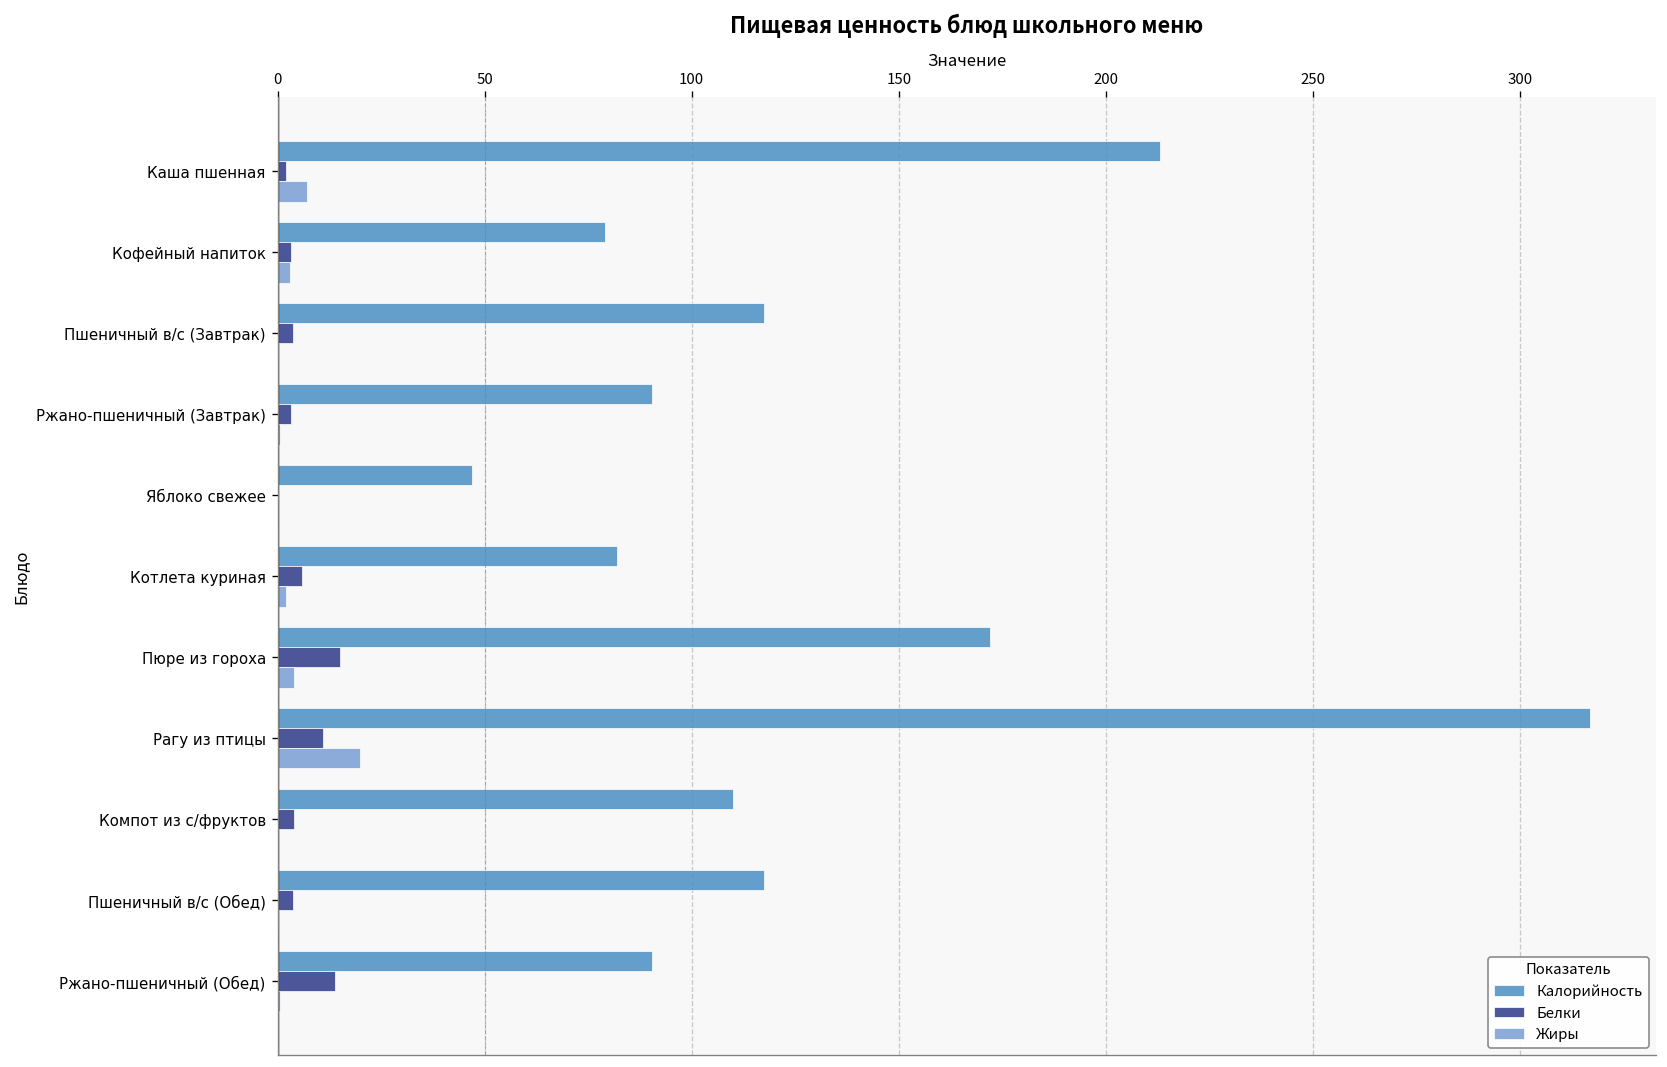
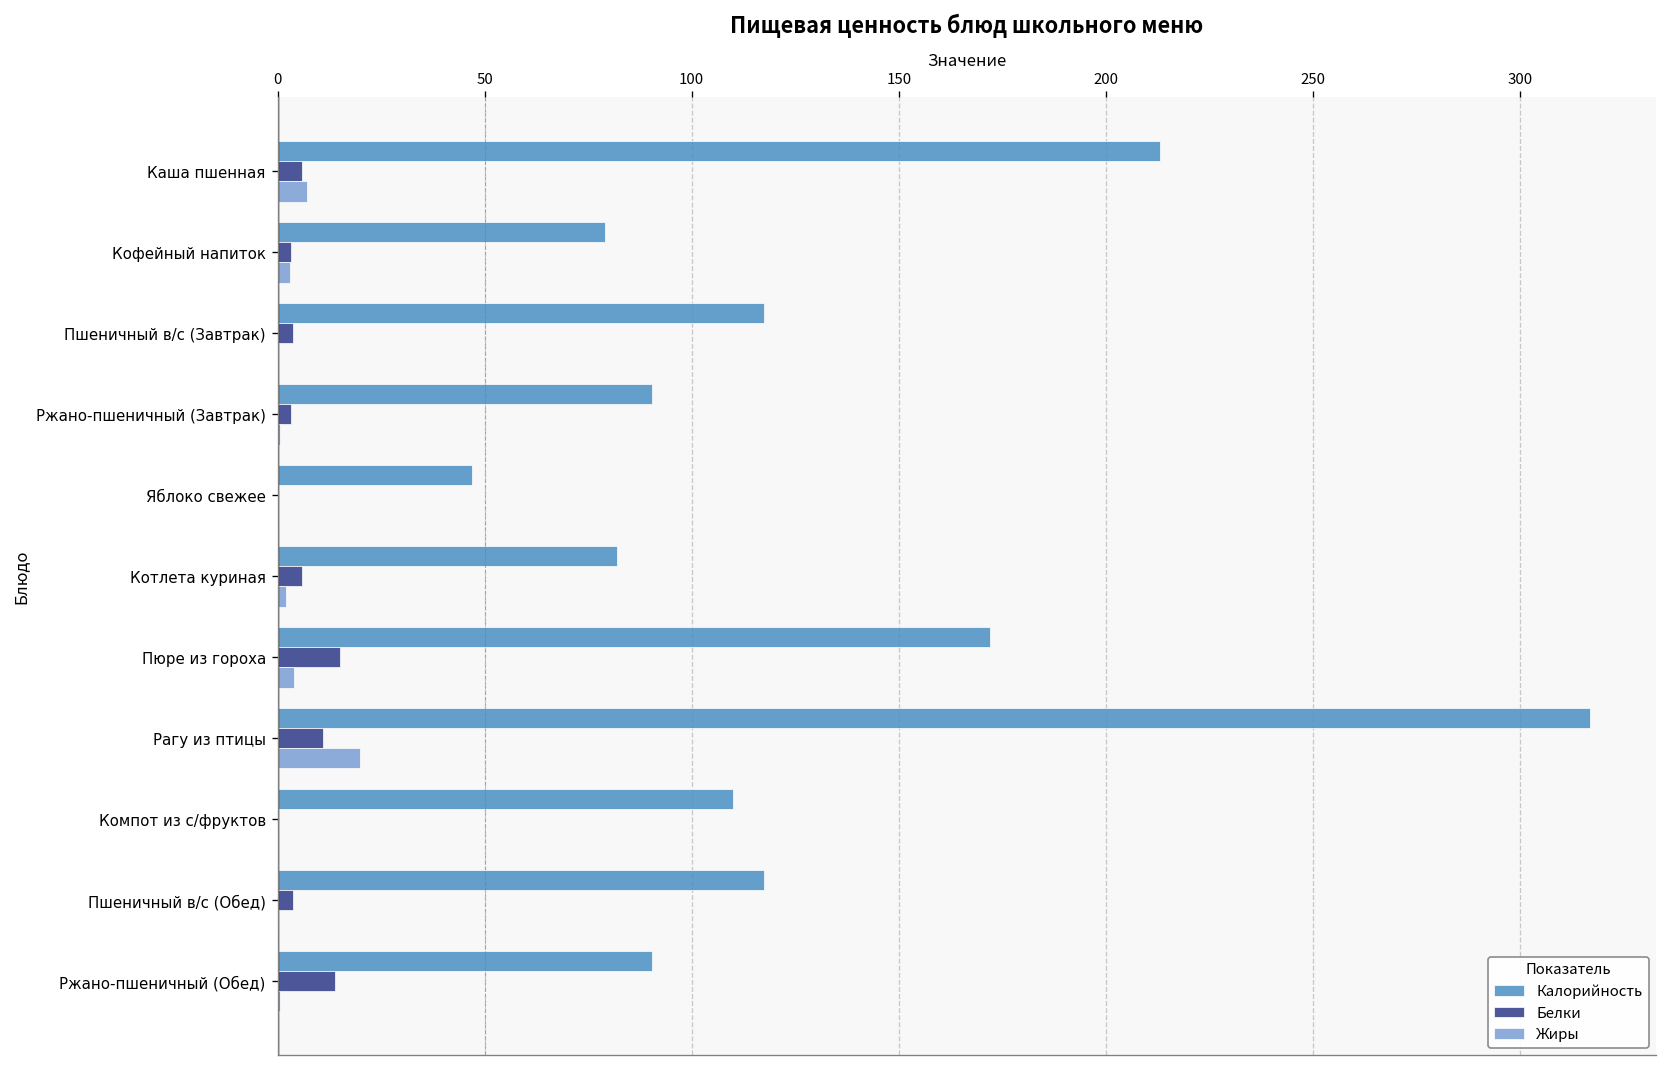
Белки, Каша пшенная: 2 -> 6
Белки, Компот из с/фруктов: 4 -> 0
